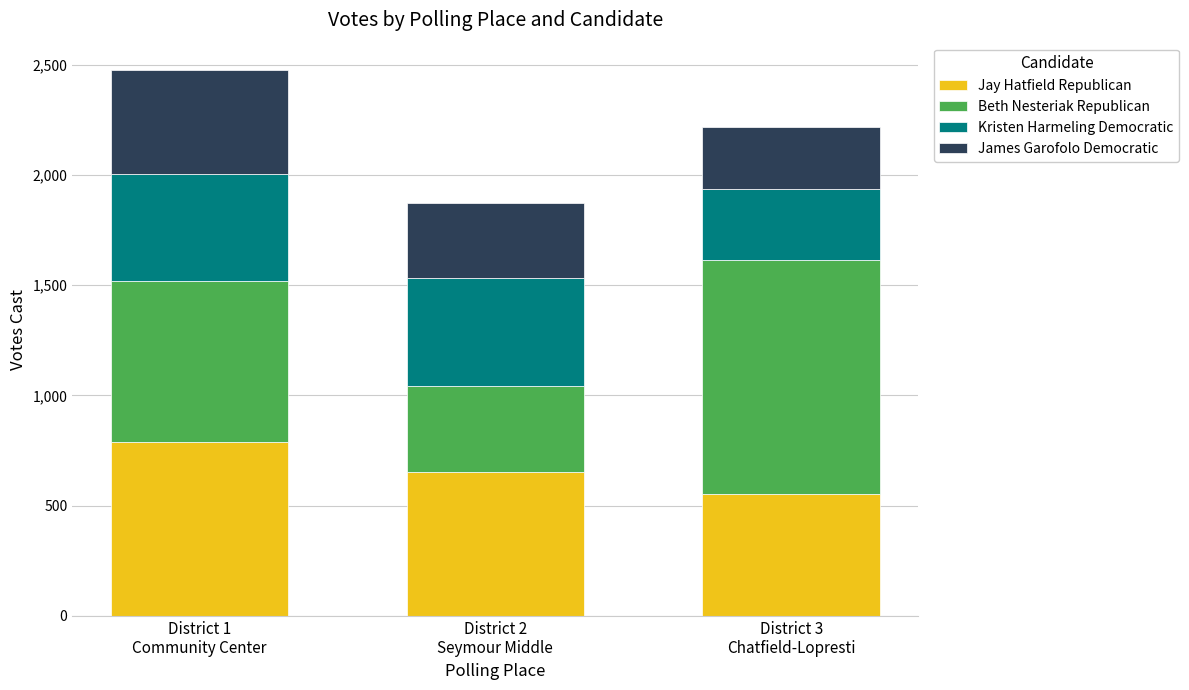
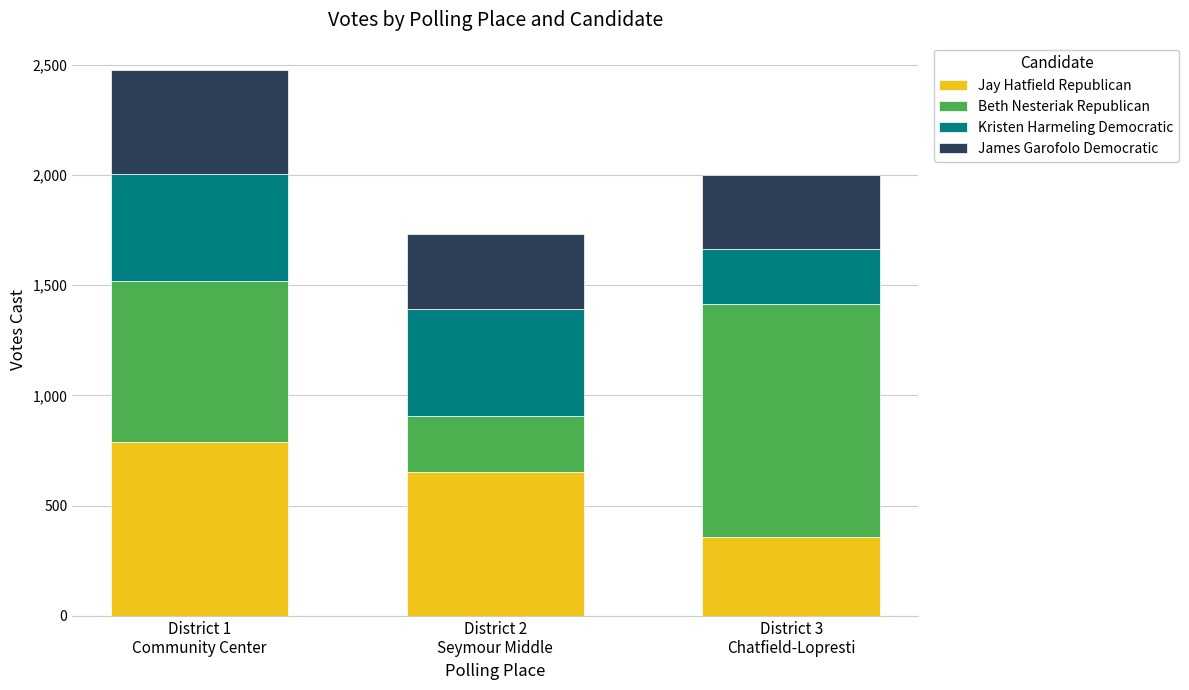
Beth Nesteriak Republican, District 2 Seymour Middle: 390 -> 250
Jay Hatfield Republican, District 3 Chatfield-Lopresti: 560 -> 360
Kristen Harmeling Democratic, District 3 Chatfield-Lopresti: 330 -> 250
James Garofolo Democratic, District 3 Chatfield-Lopresti: 280 -> 340
